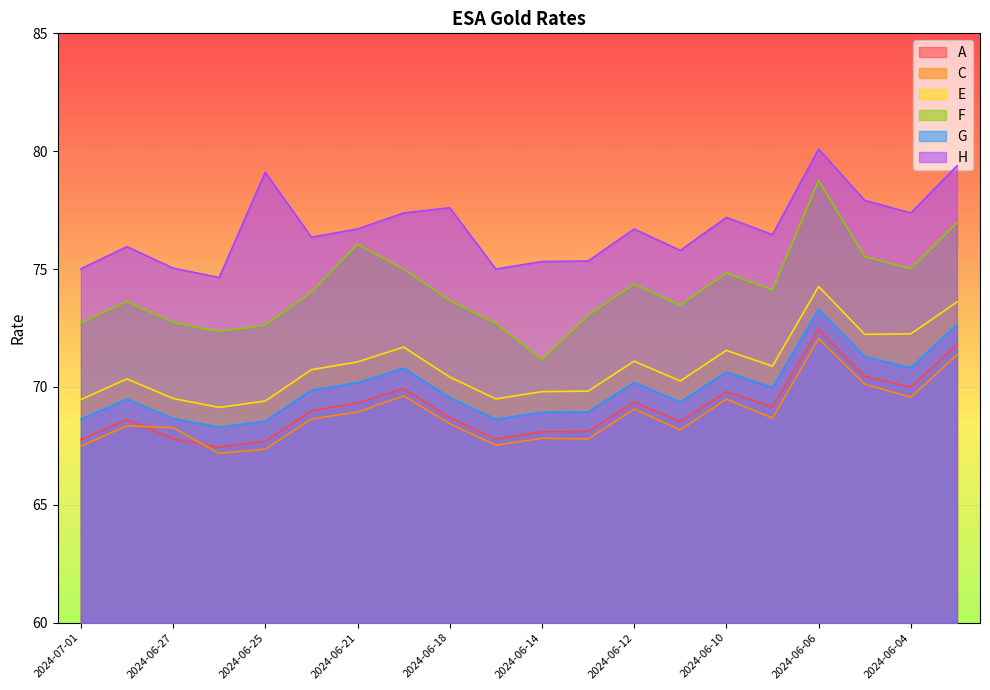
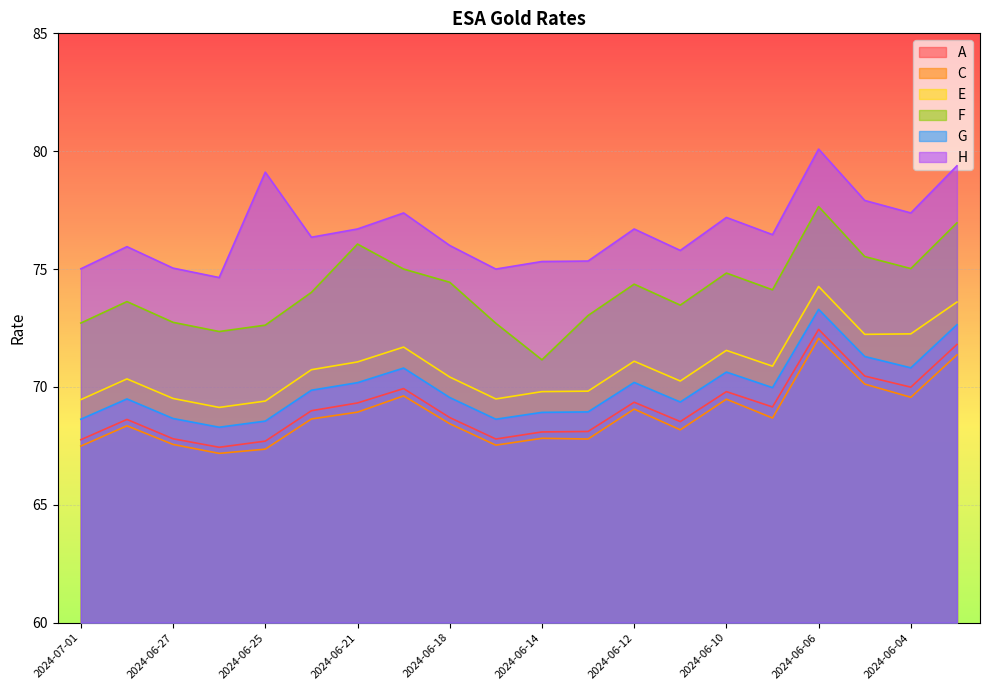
C, 2024-06-27: 68.3 -> 67.6
F, 2024-06-18: 73.7 -> 74.4
H, 2024-06-18: 77.6 -> 76.0
F, 2024-06-06: 78.8 -> 77.7
